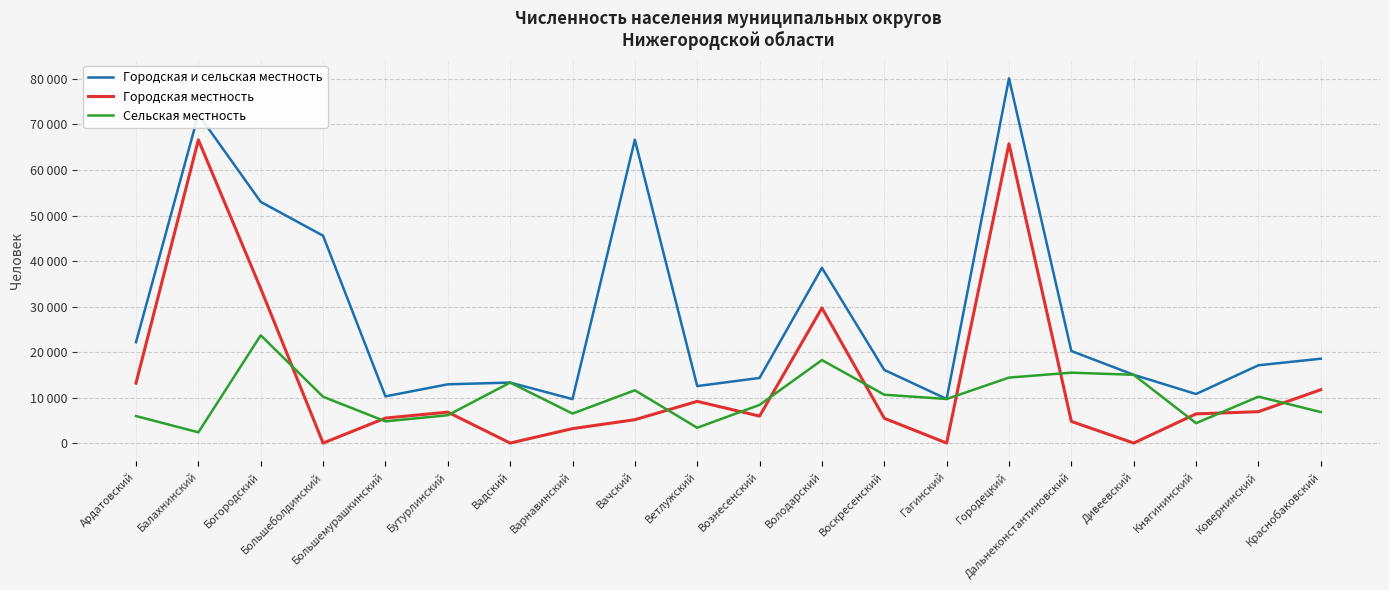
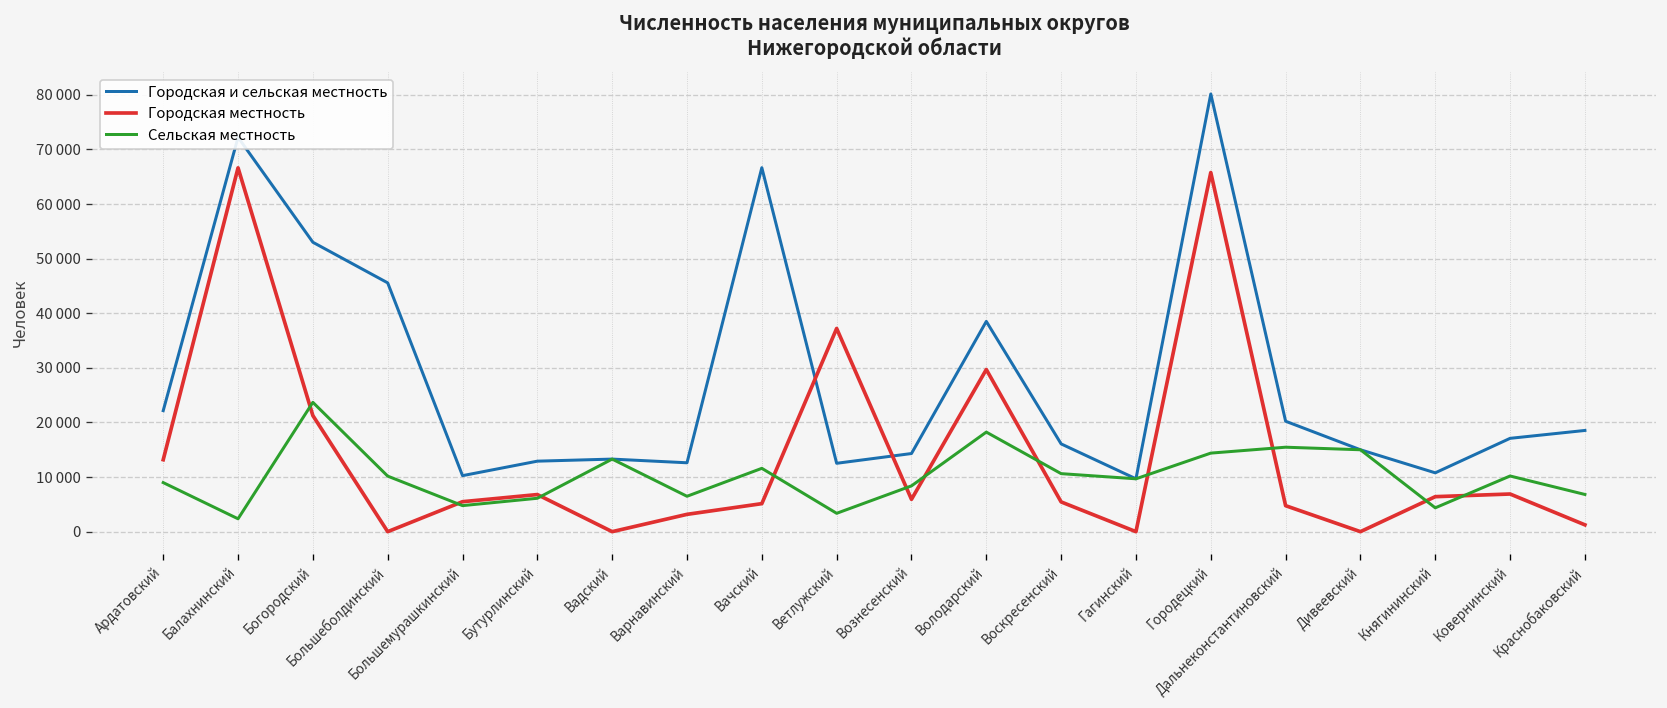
Сельская местность, Ардатовский: 6000 -> 9000
Городская местность, Богородский: 34000 -> 21000
Городская и сельская местность, Варнавинский: 10000 -> 13000
Городская местность, Ветлужский: 9000 -> 37000
Городская местность, Краснобаковский: 12000 -> 1000
